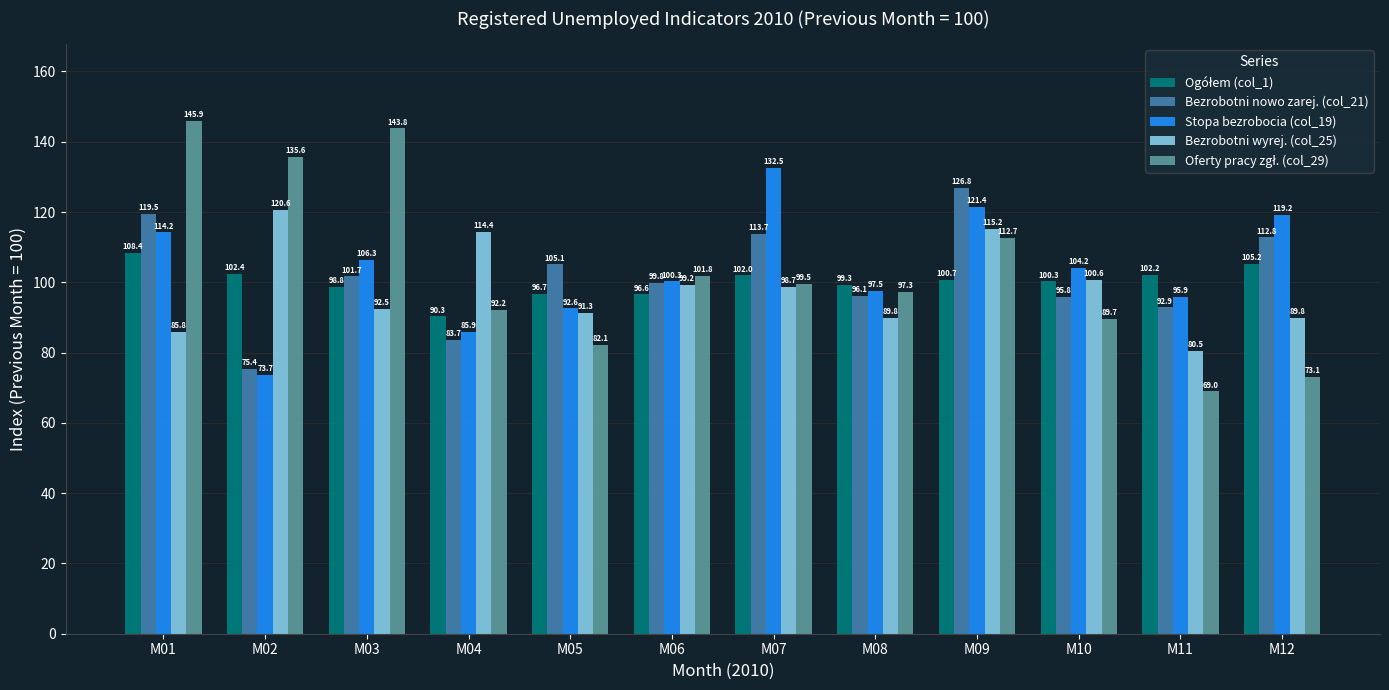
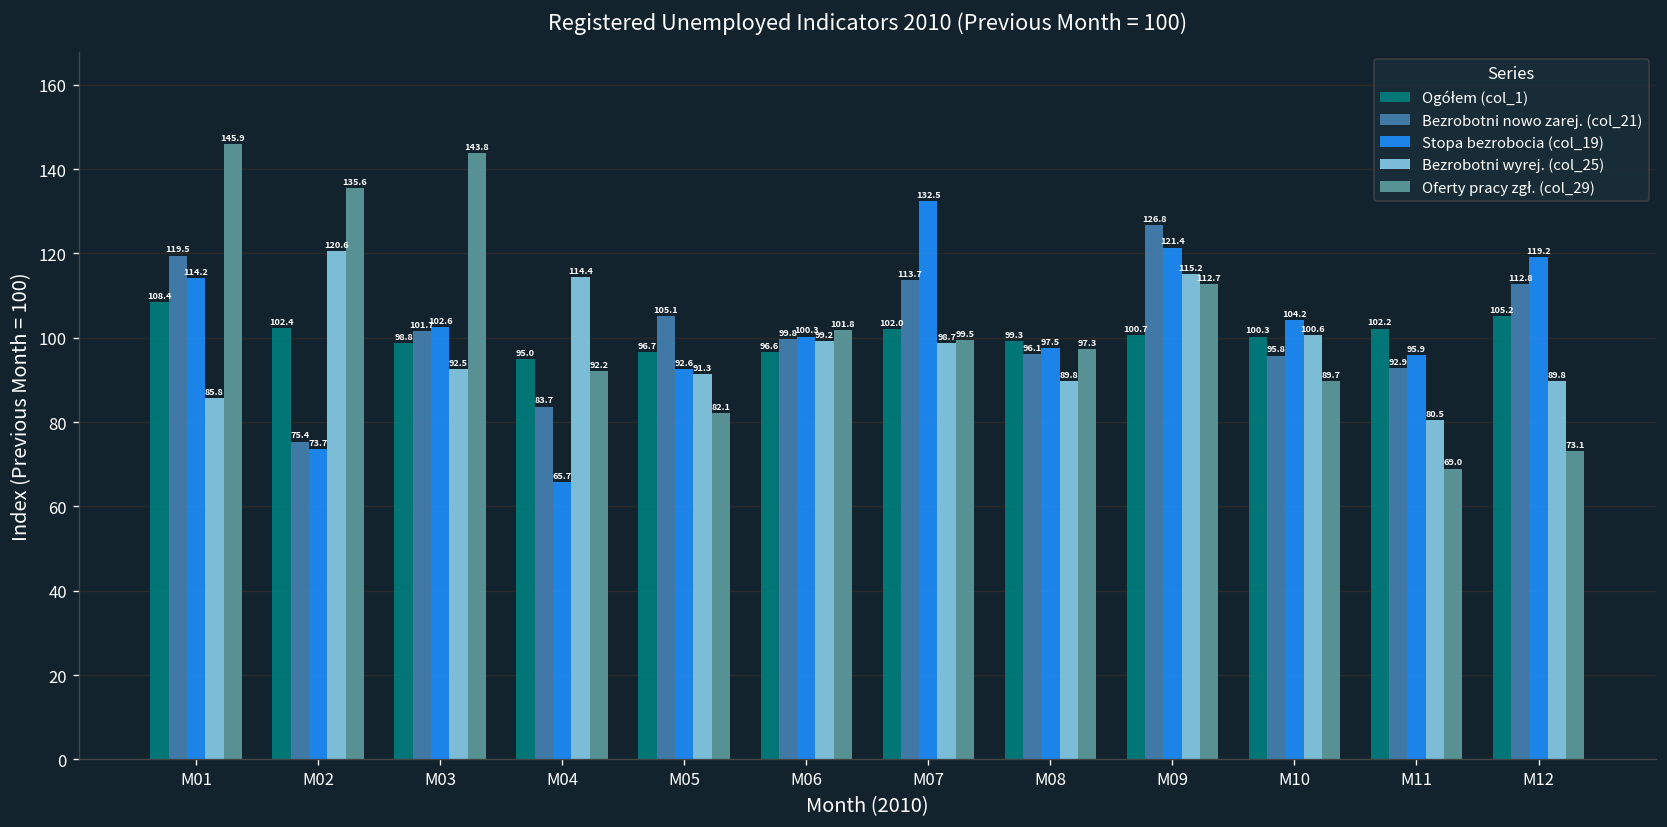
Stopa bezrobocia (col_19), M03: 106.3 -> 102.6
Ogółem (col_1), M04: 90.3 -> 95.0
Stopa bezrobocia (col_19), M04: 85.9 -> 65.7
